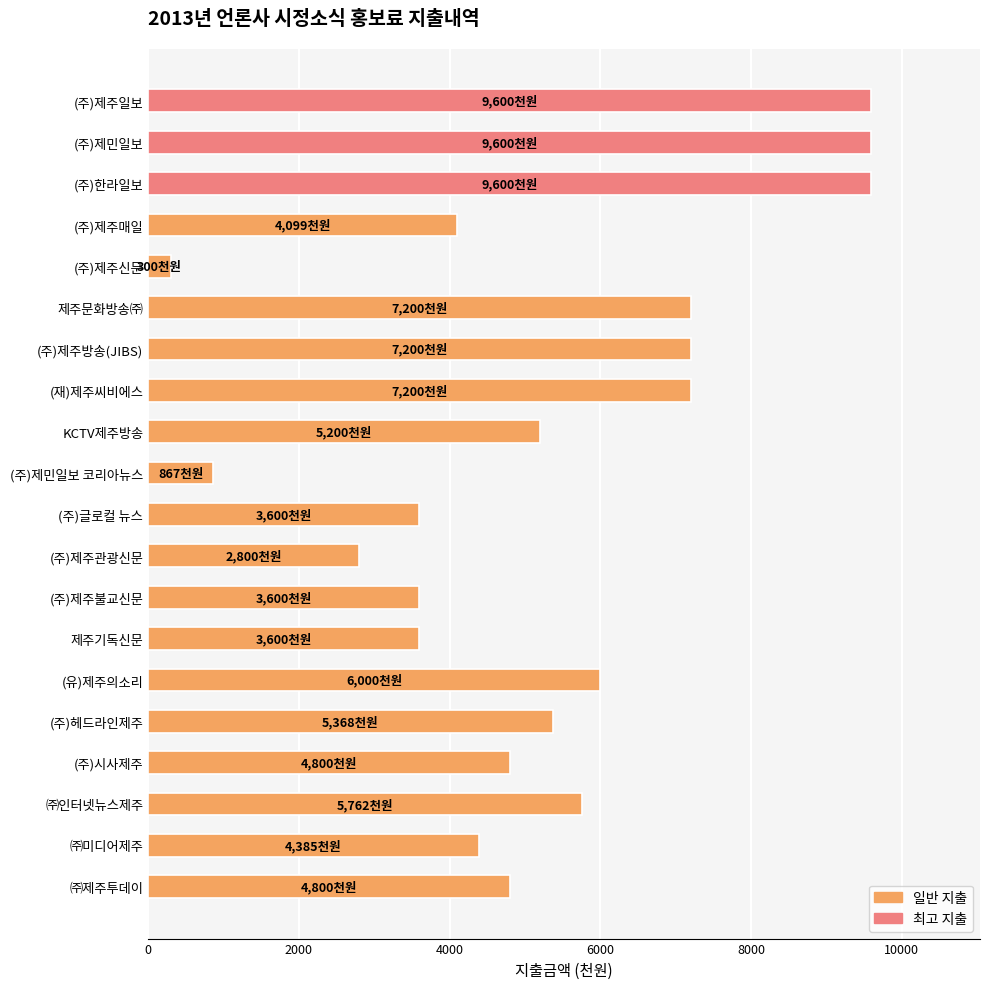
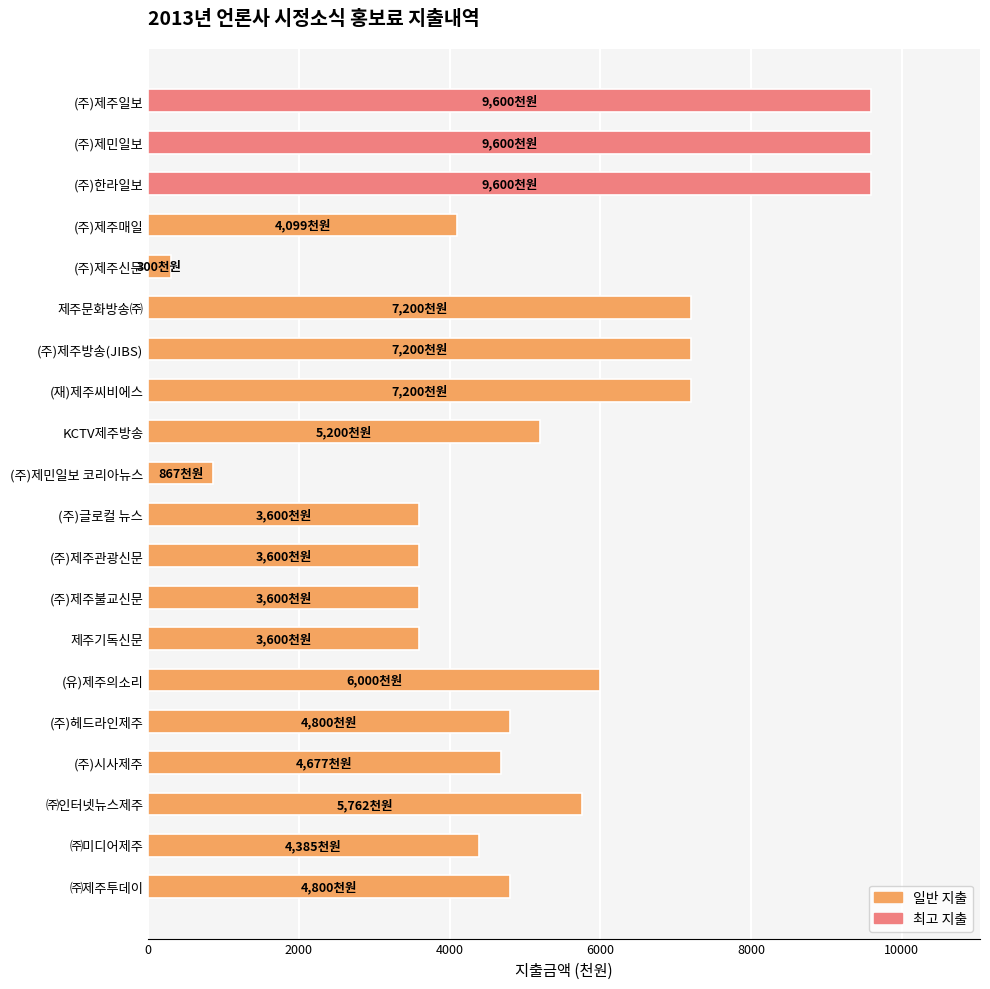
(주)제주관광신문: 2,800 -> 3,600
(주)헤드라인제주: 5,368 -> 4,800
(주)시사제주: 4,800 -> 4,677
